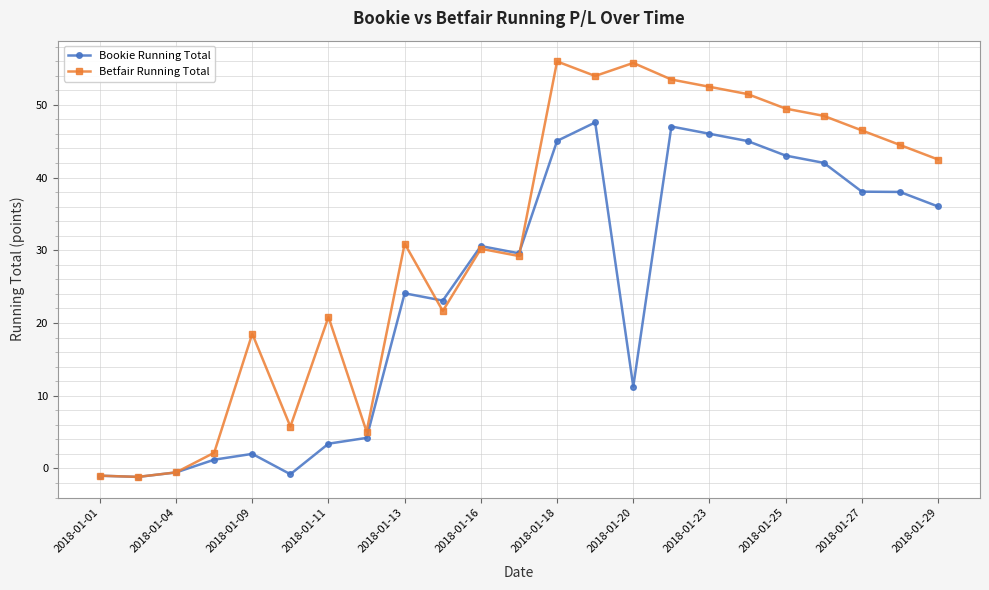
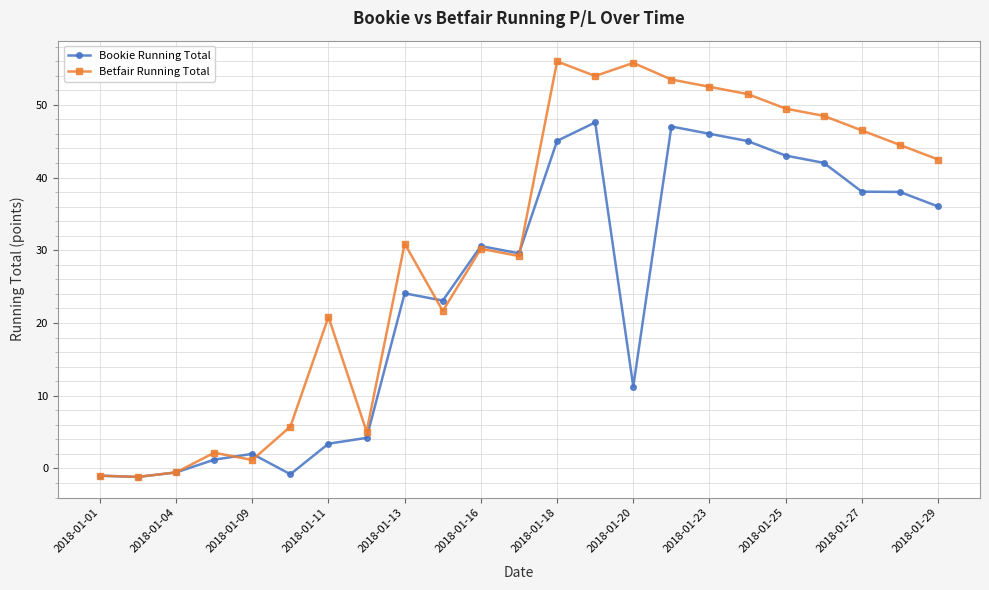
Betfair Running Total, 2018-01-09: 19 -> 1
